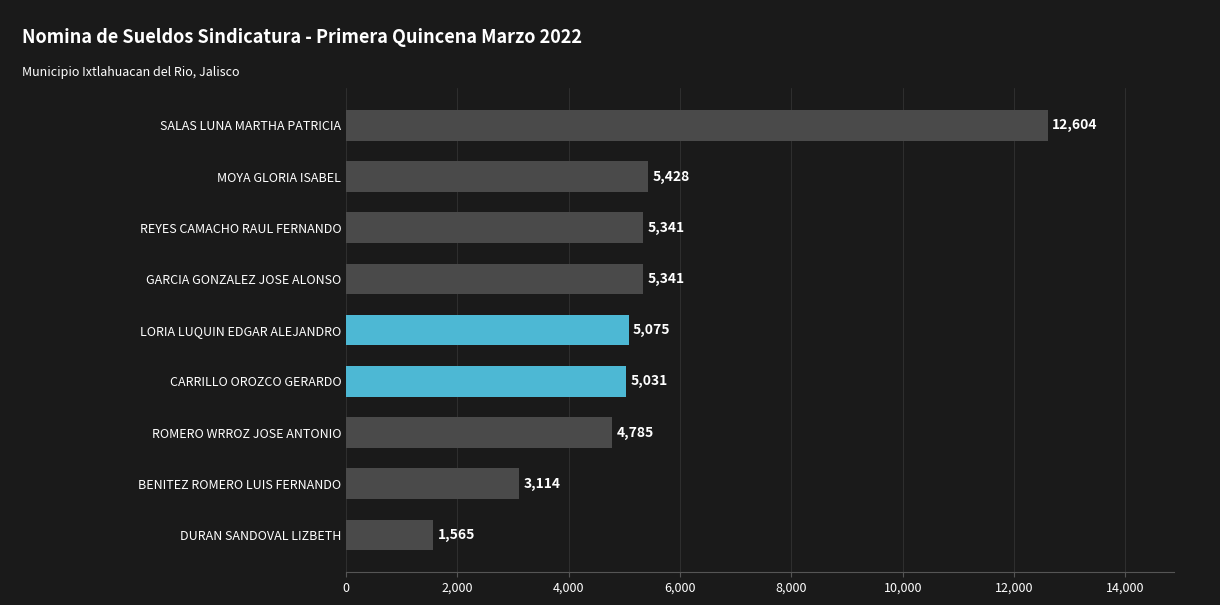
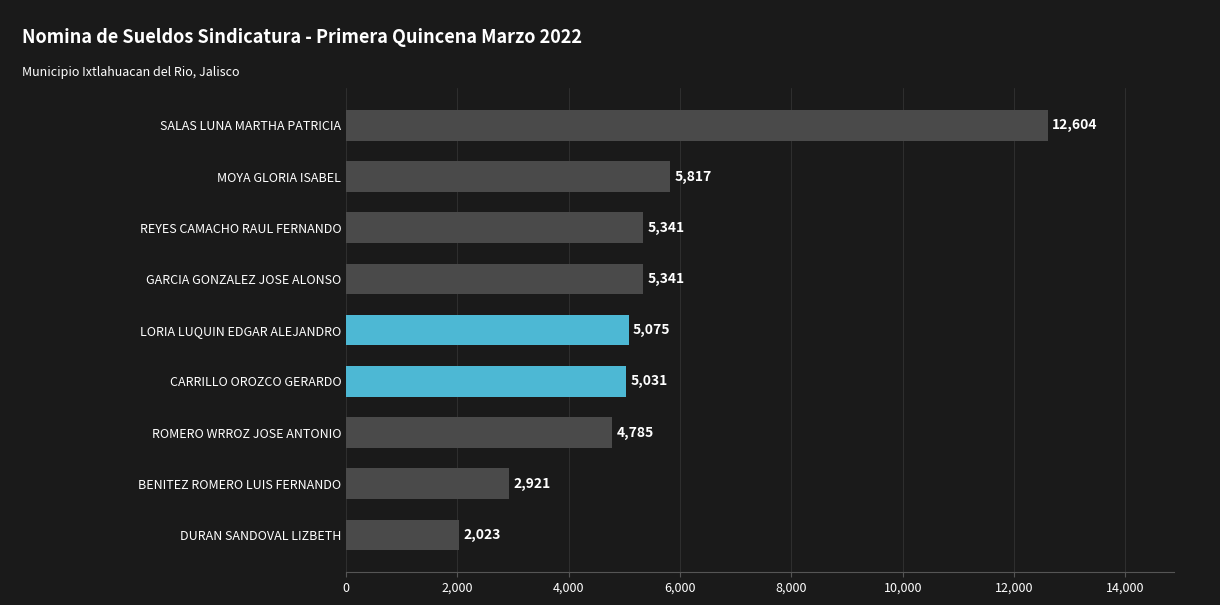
MOYA GLORIA ISABEL: 5,428 -> 5,817
BENITEZ ROMERO LUIS FERNANDO: 3,114 -> 2,921
DURAN SANDOVAL LIZBETH: 1,565 -> 2,023
